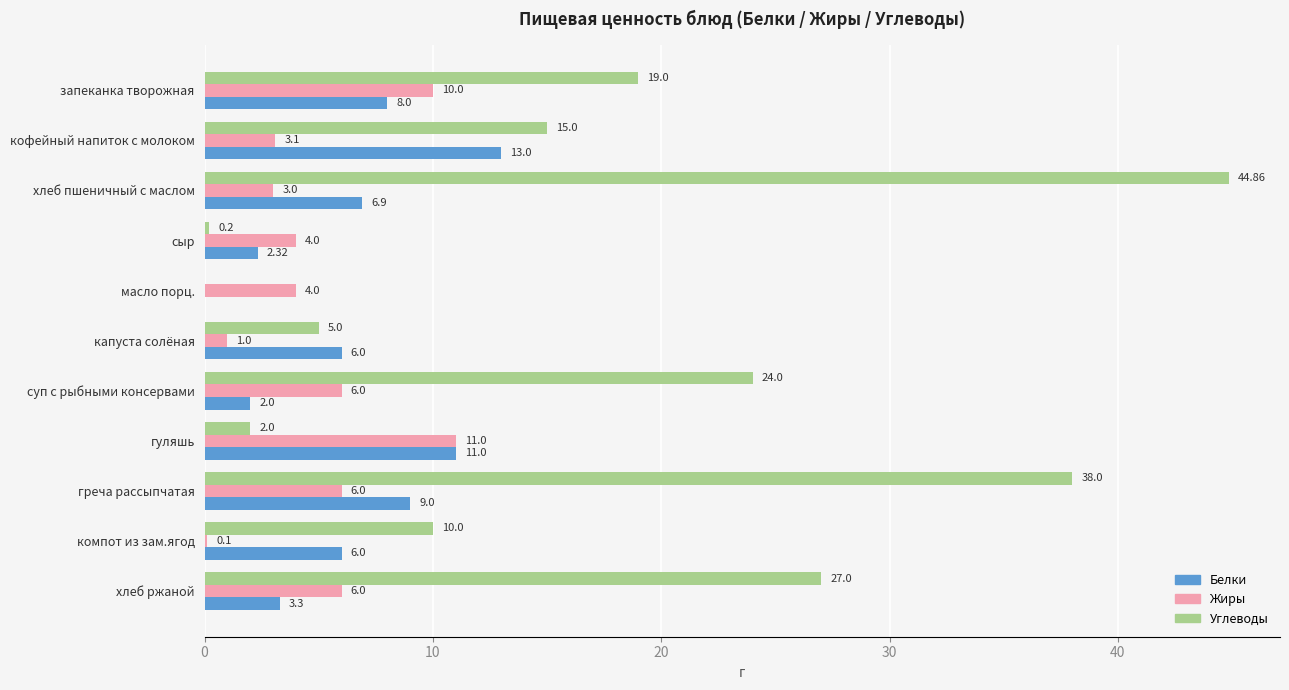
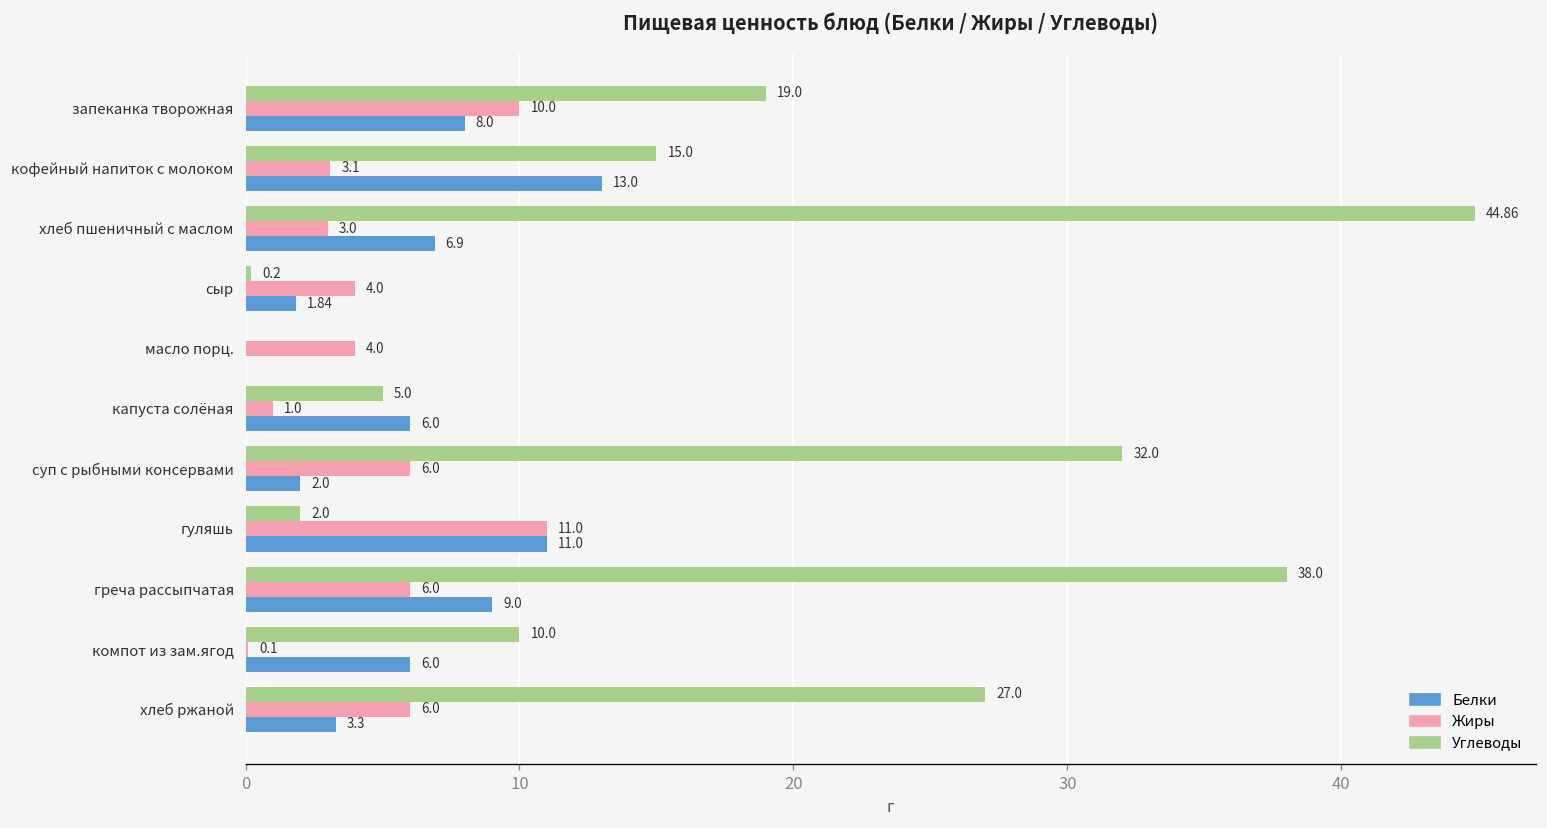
Белки, сыр: 2.32 -> 1.84
Углеводы, суп с рыбными консервами: 24.0 -> 32.0
